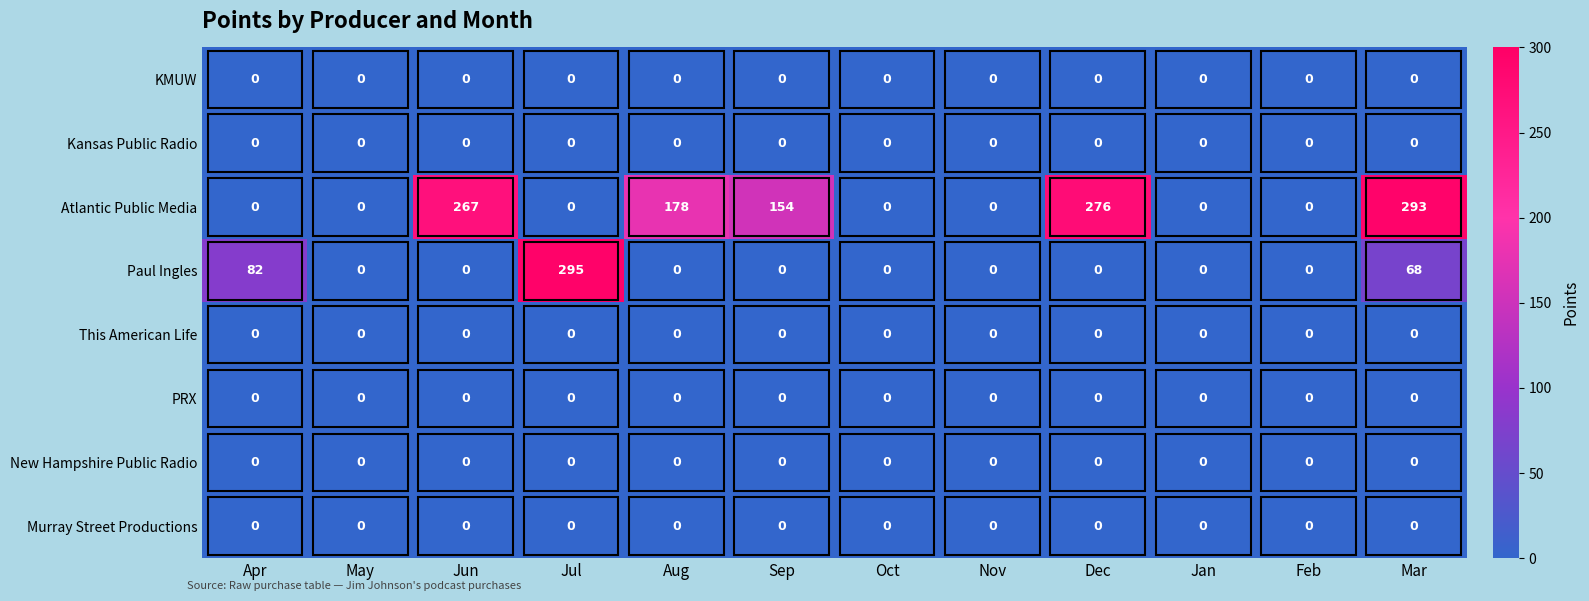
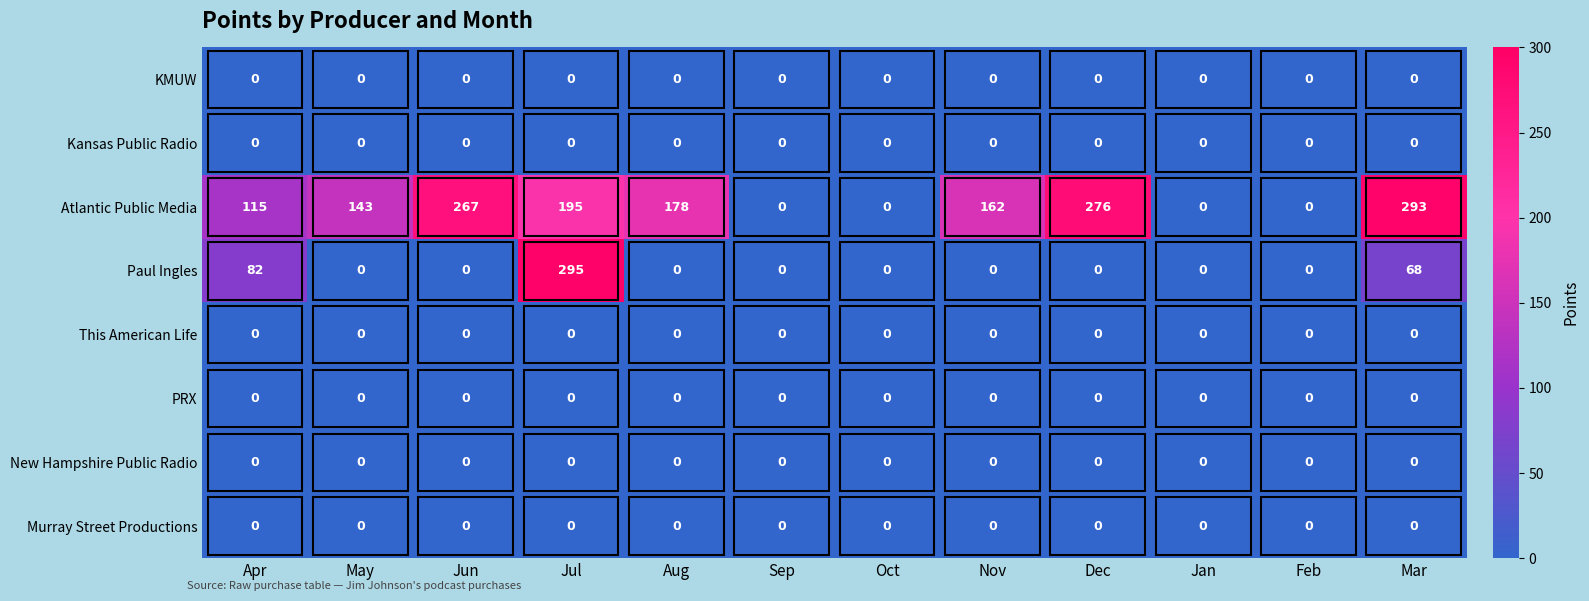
Atlantic Public Media, Apr: 0 -> 115
Atlantic Public Media, May: 0 -> 143
Atlantic Public Media, Jul: 0 -> 195
Atlantic Public Media, Sep: 154 -> 0
Atlantic Public Media, Nov: 0 -> 162
